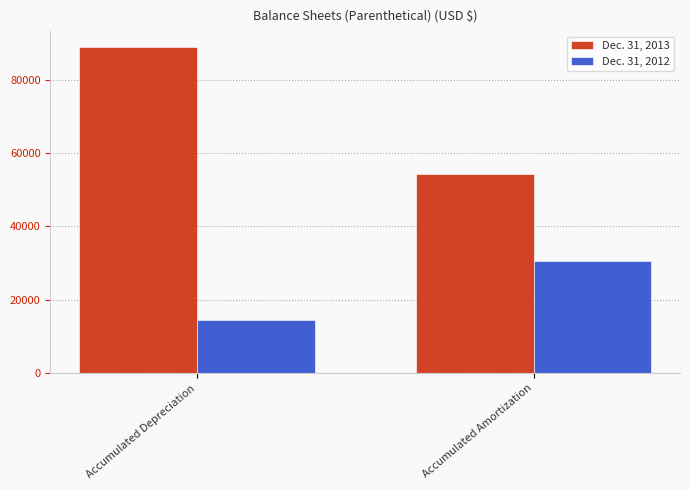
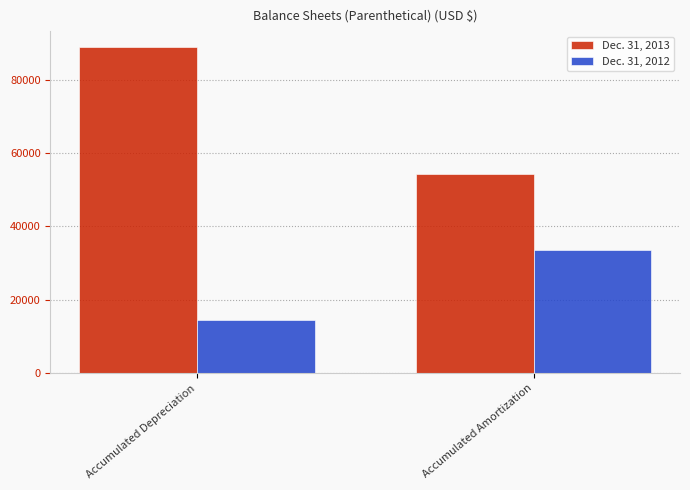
Dec. 31, 2012, Accumulated Amortization: 31000 -> 34000
